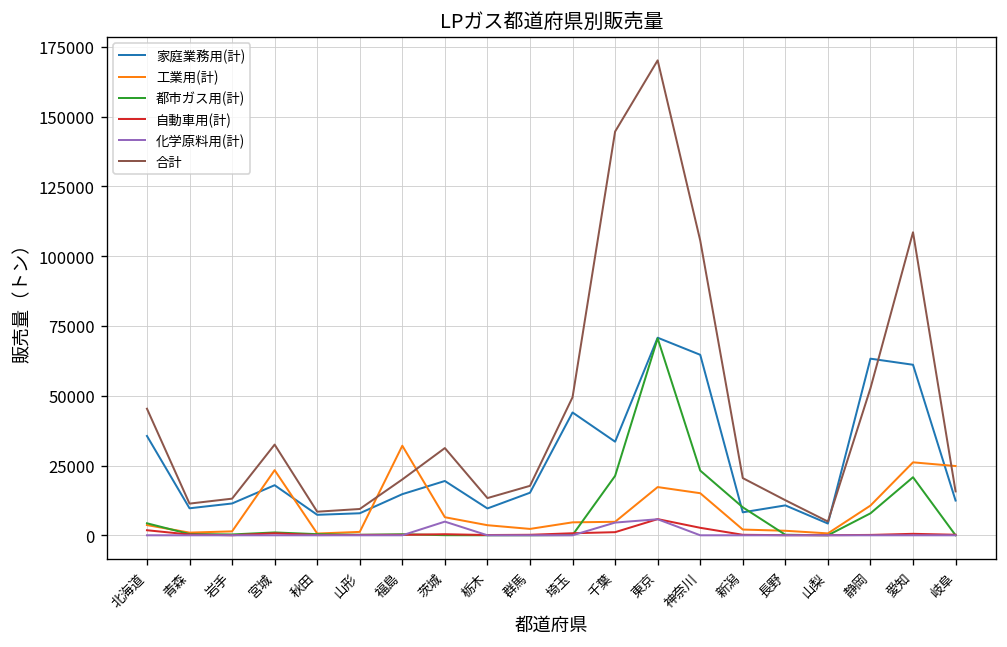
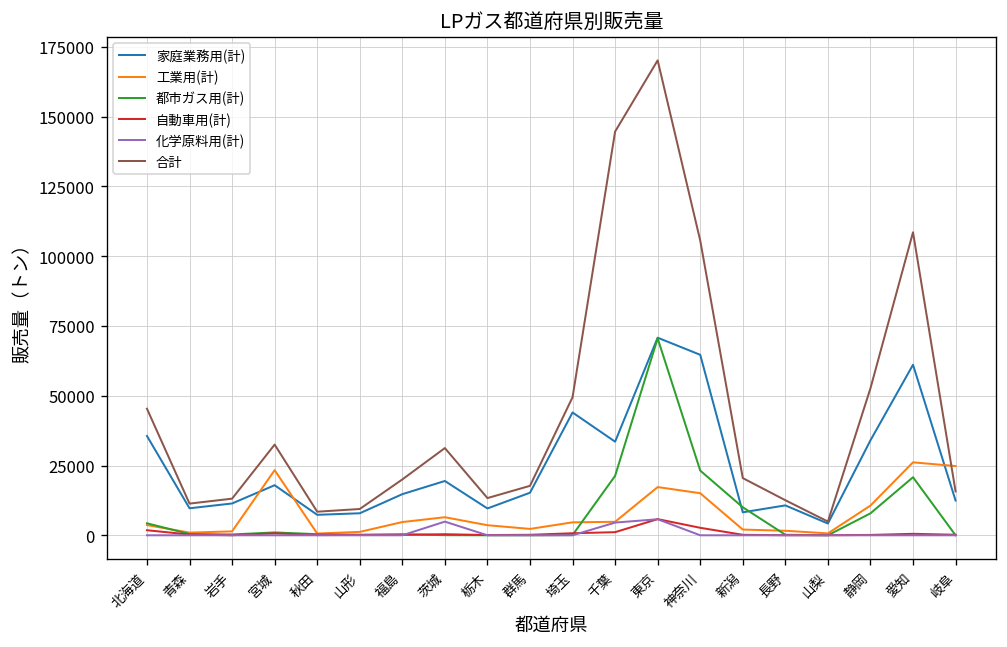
工業用(計), 福島: 32000 -> 5000
家庭業務用(計), 静岡: 63000 -> 34000
